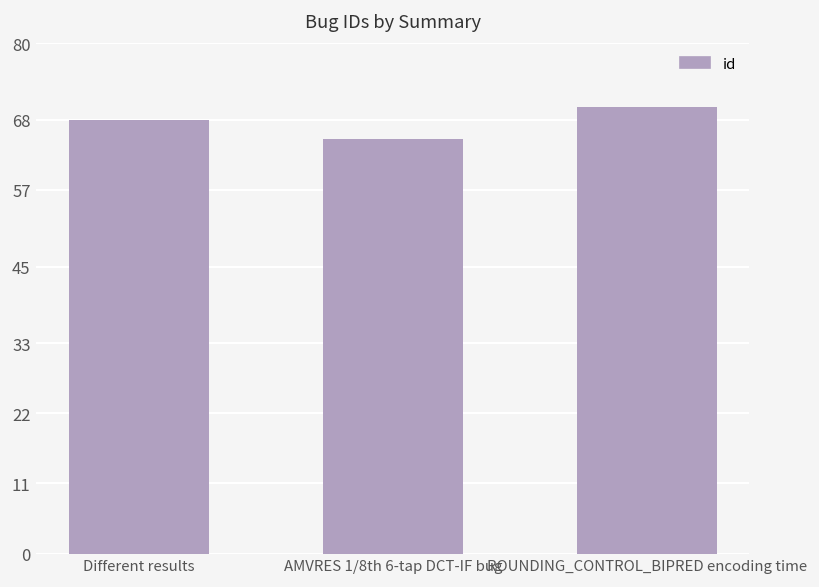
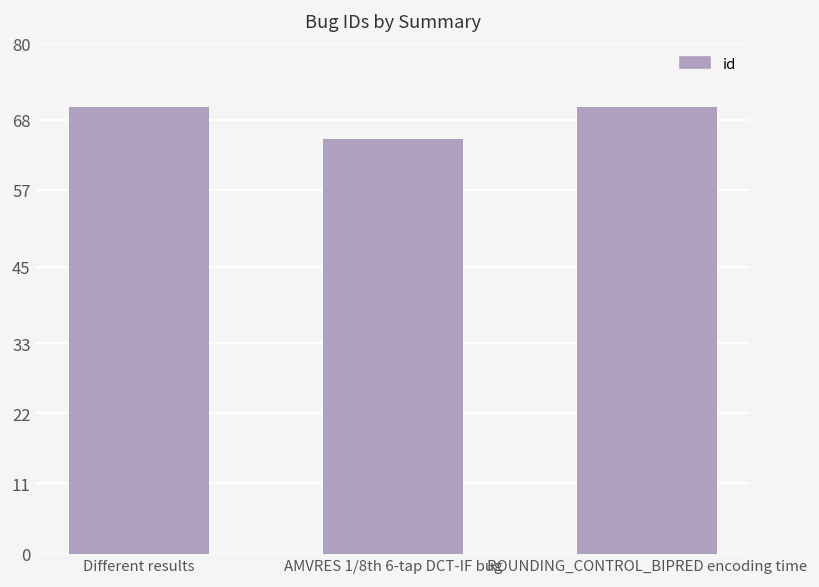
Different results: 68 -> 70
